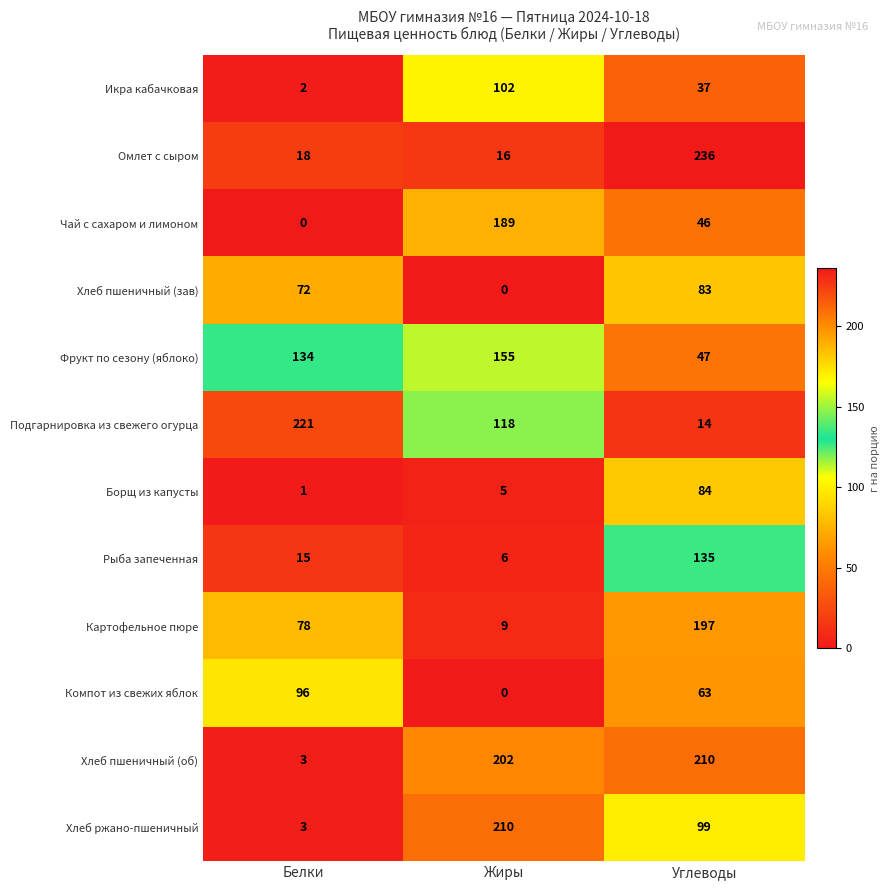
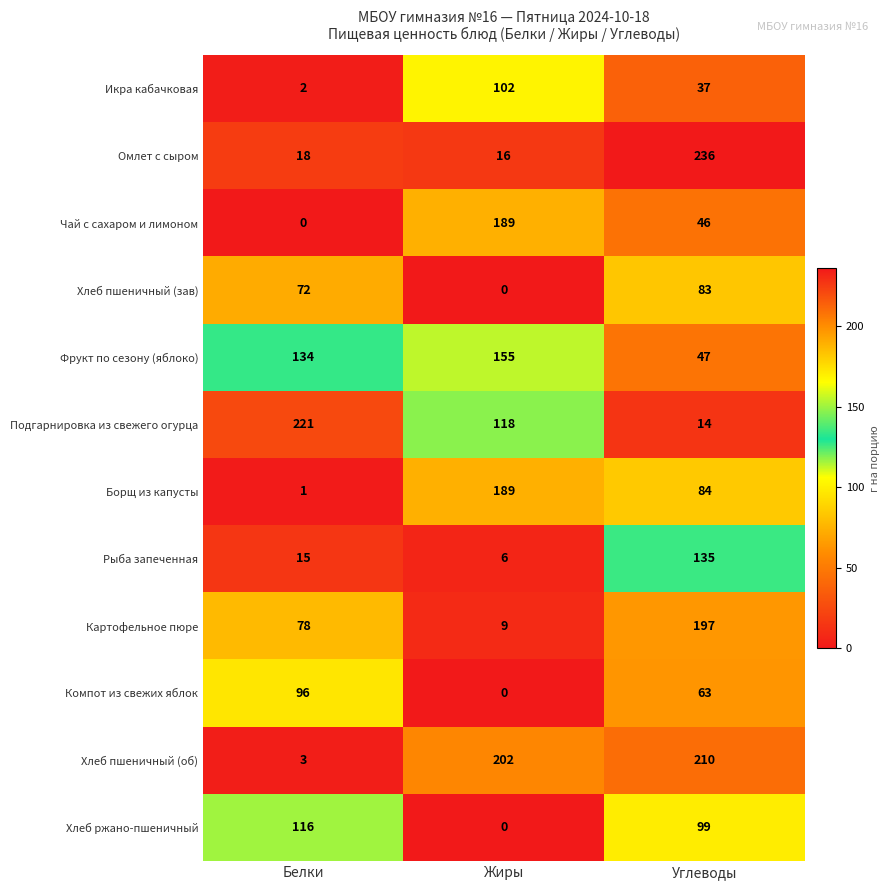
Борщ из капусты, Жиры: 5 -> 189
Хлеб ржано-пшеничный, Белки: 3 -> 116
Хлеб ржано-пшеничный, Жиры: 210 -> 0
